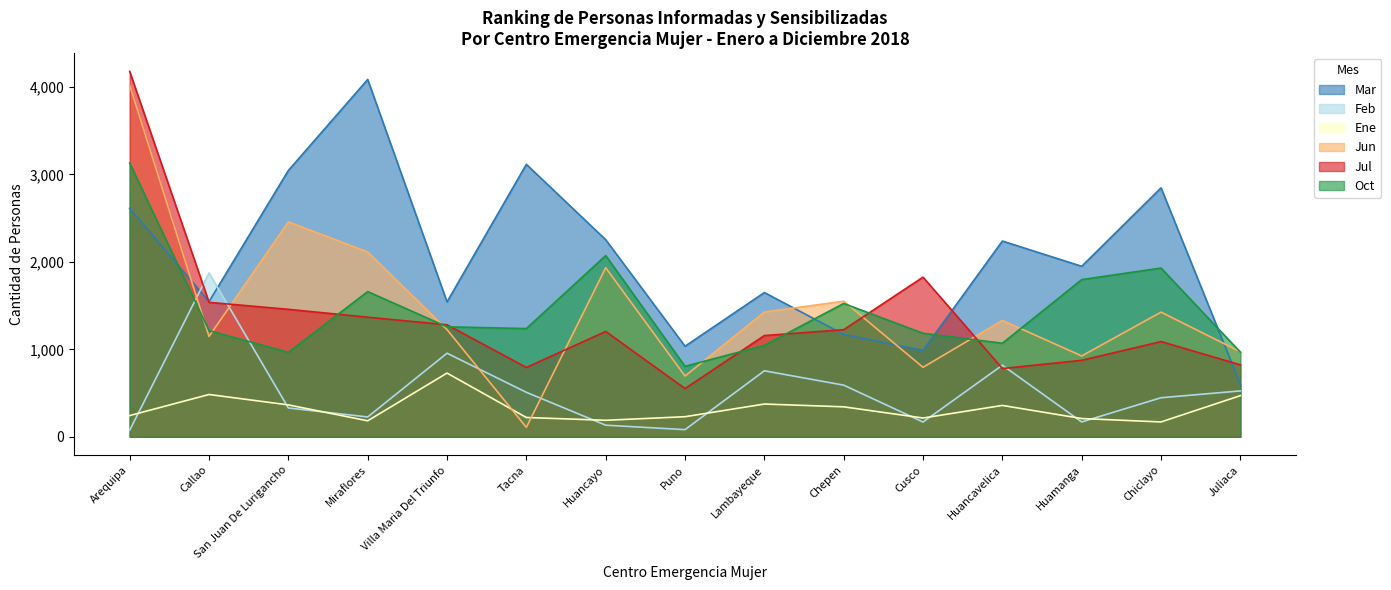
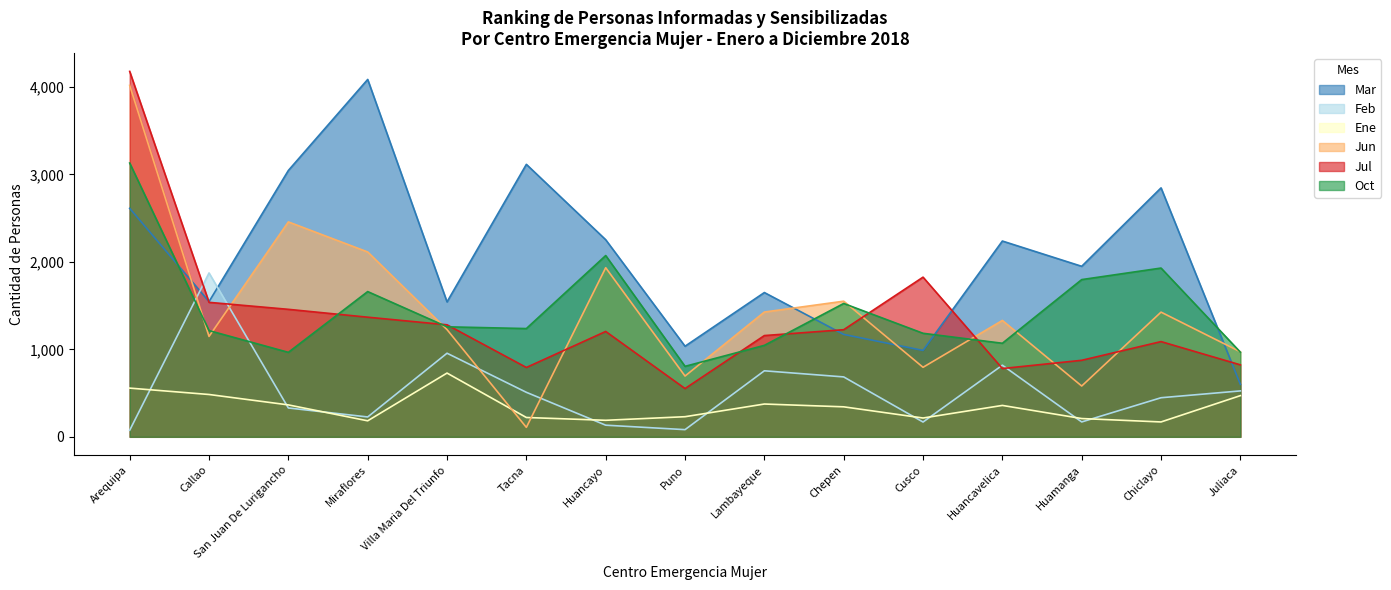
Ene, Arequipa: 200 -> 600
Feb, Chepen: 600 -> 700
Jun, Huamanga: 900 -> 600
